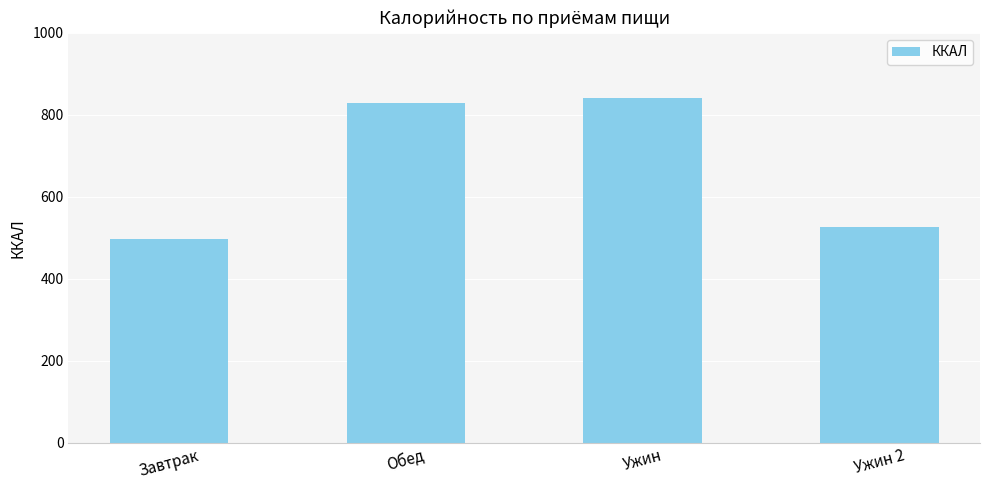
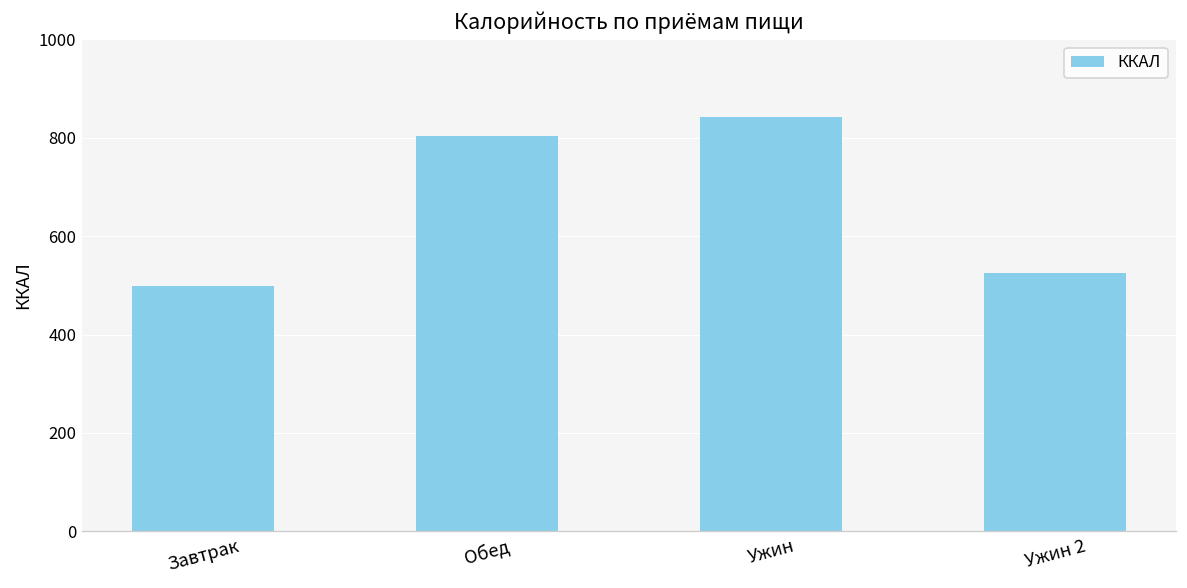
Обед: 830 -> 800
